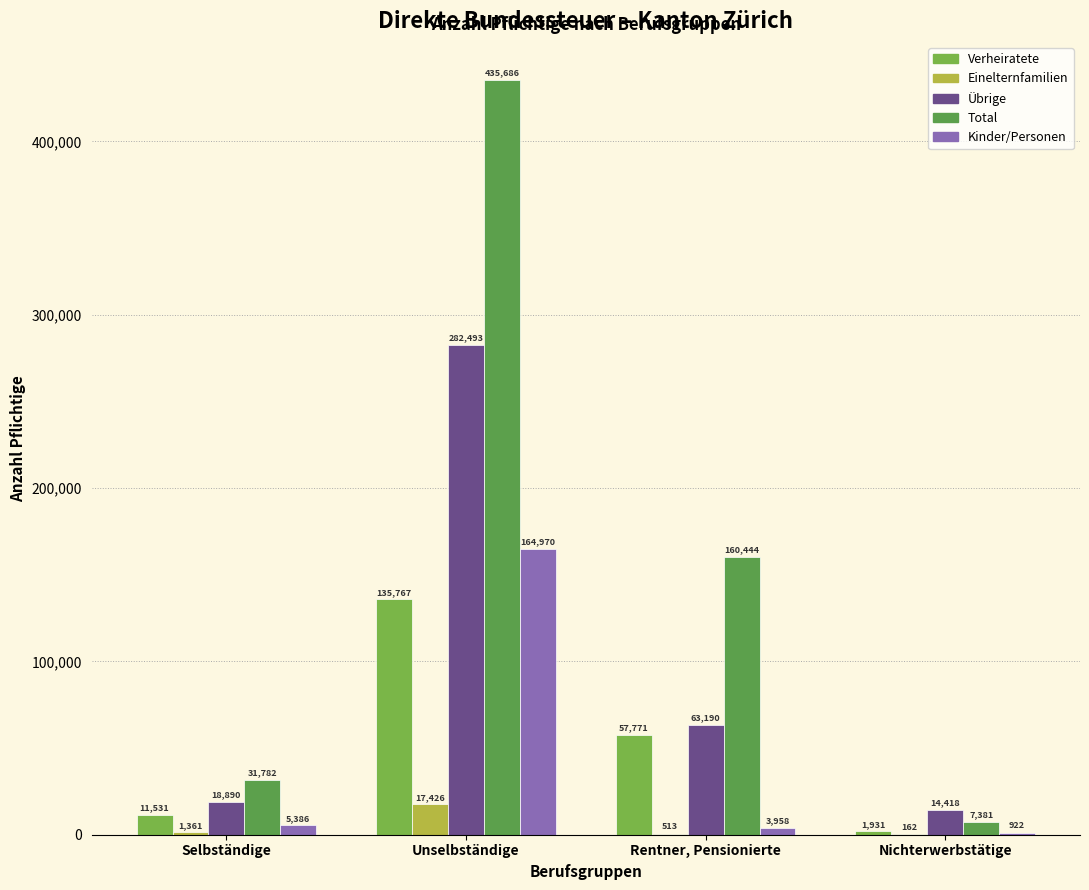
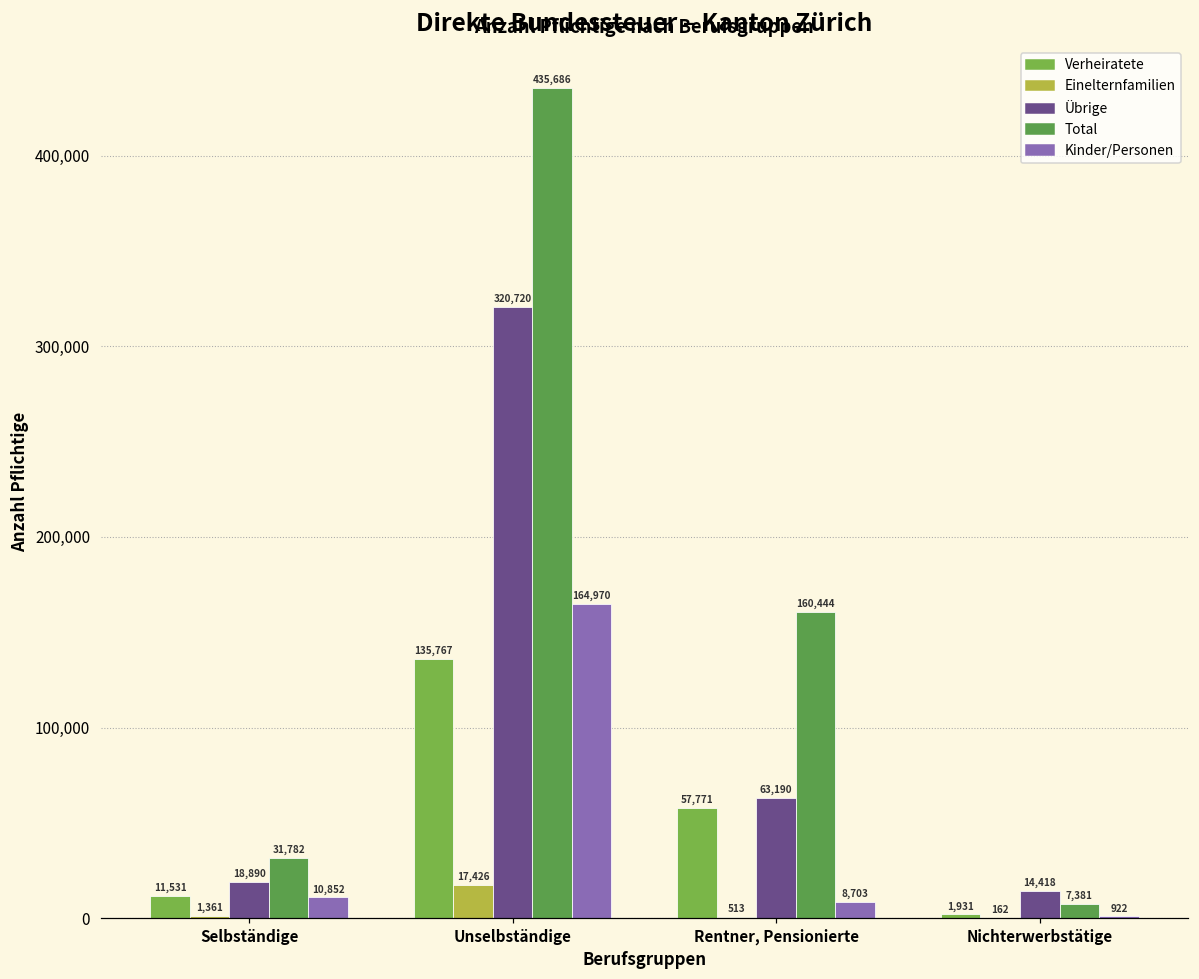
Kinder/Personen, Selbständige: 5,386 -> 10,852
Übrige, Unselbständige: 282,493 -> 320,720
Kinder/Personen, Rentner, Pensionierte: 3,958 -> 8,703
